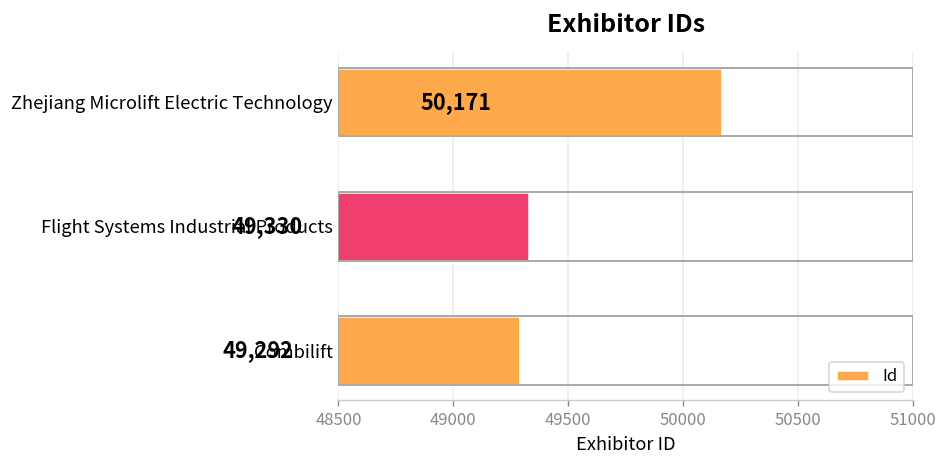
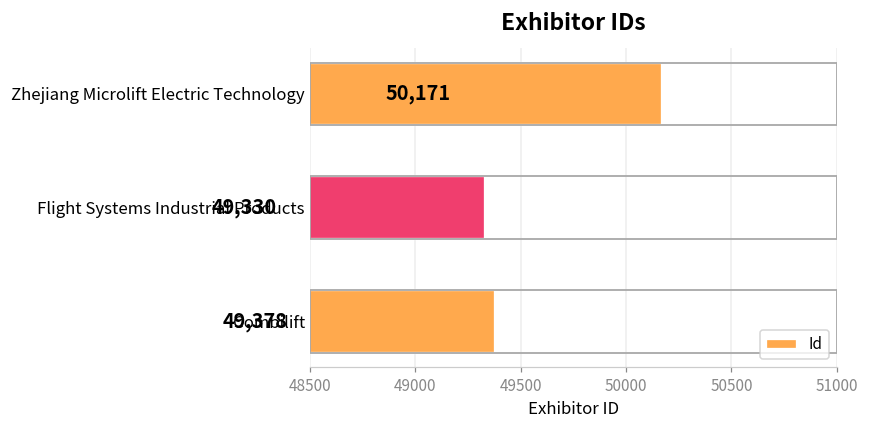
Combilift: 49,292 -> 49,378
